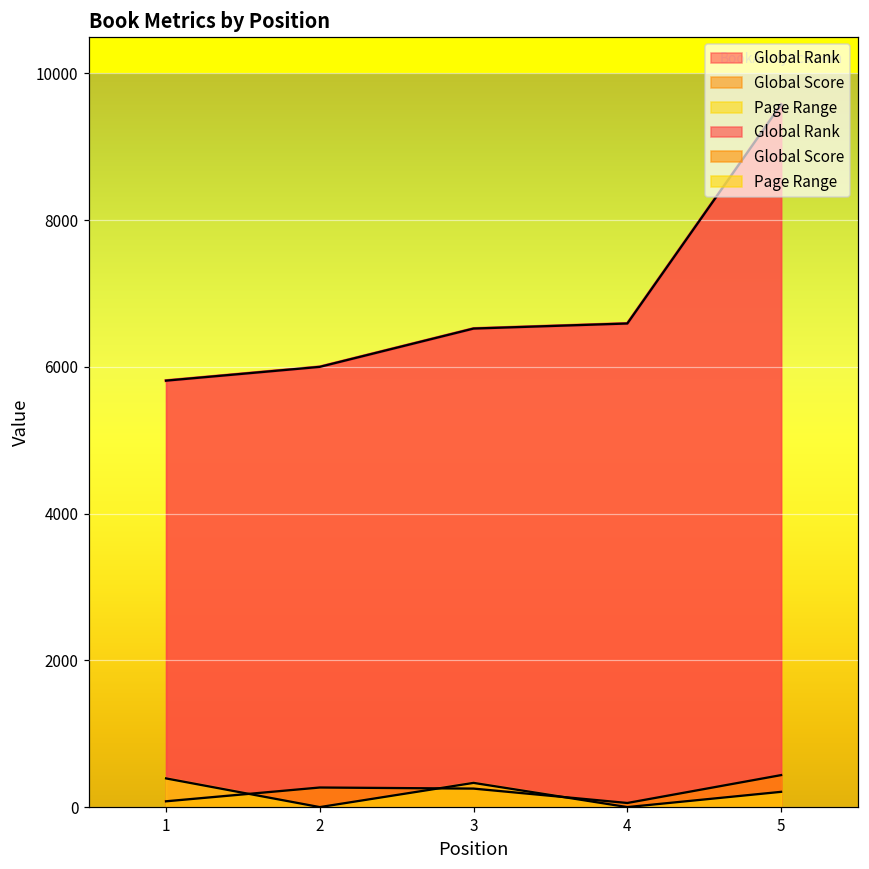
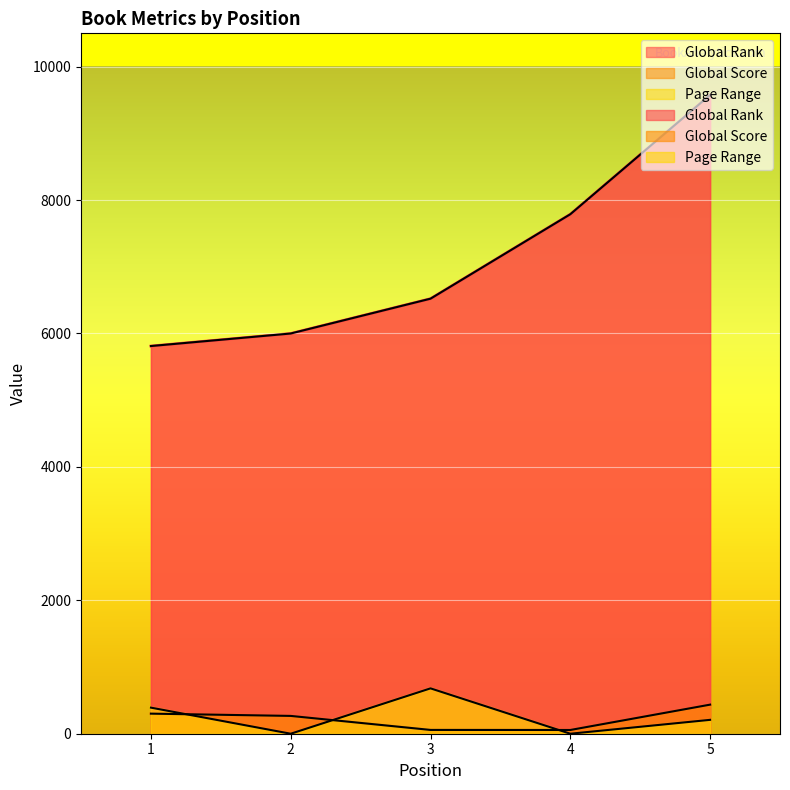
Global Score, 1: 100 -> 300
Global Score, 3: 300 -> 100
Page Range, 3: 300 -> 700
Global Rank, 4: 6600 -> 7800
